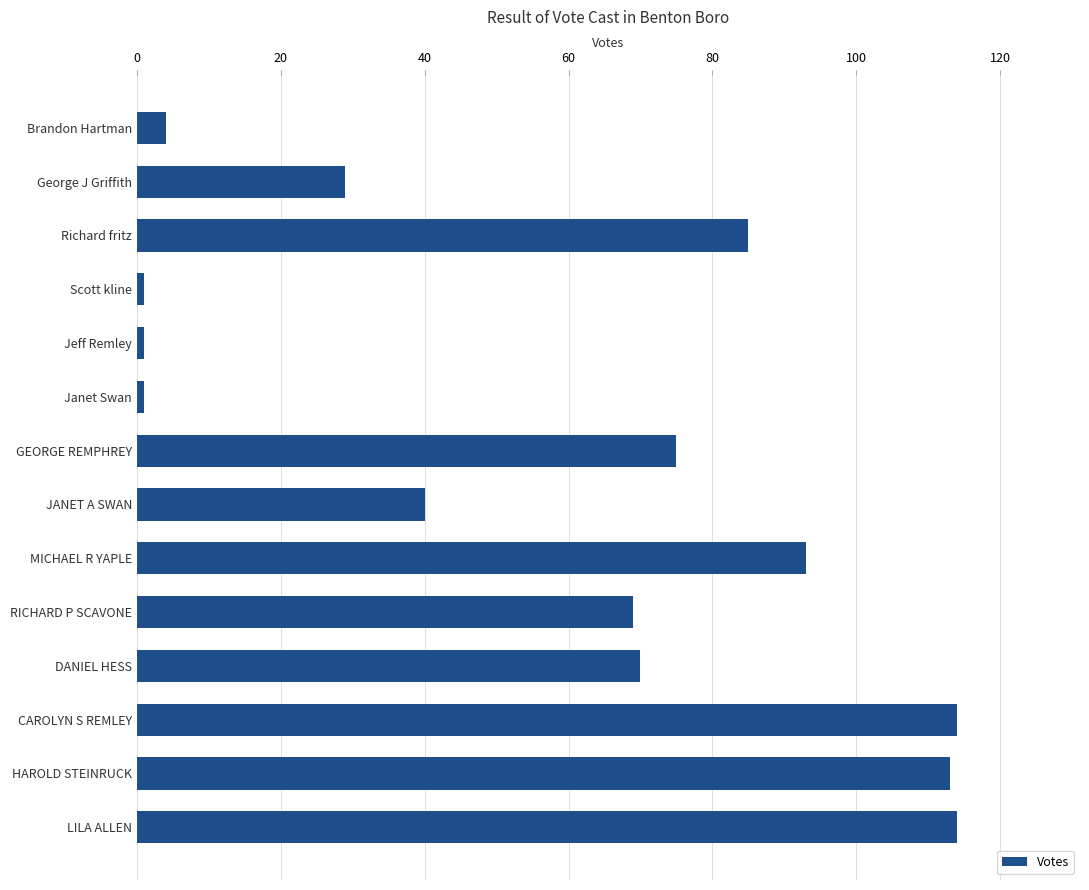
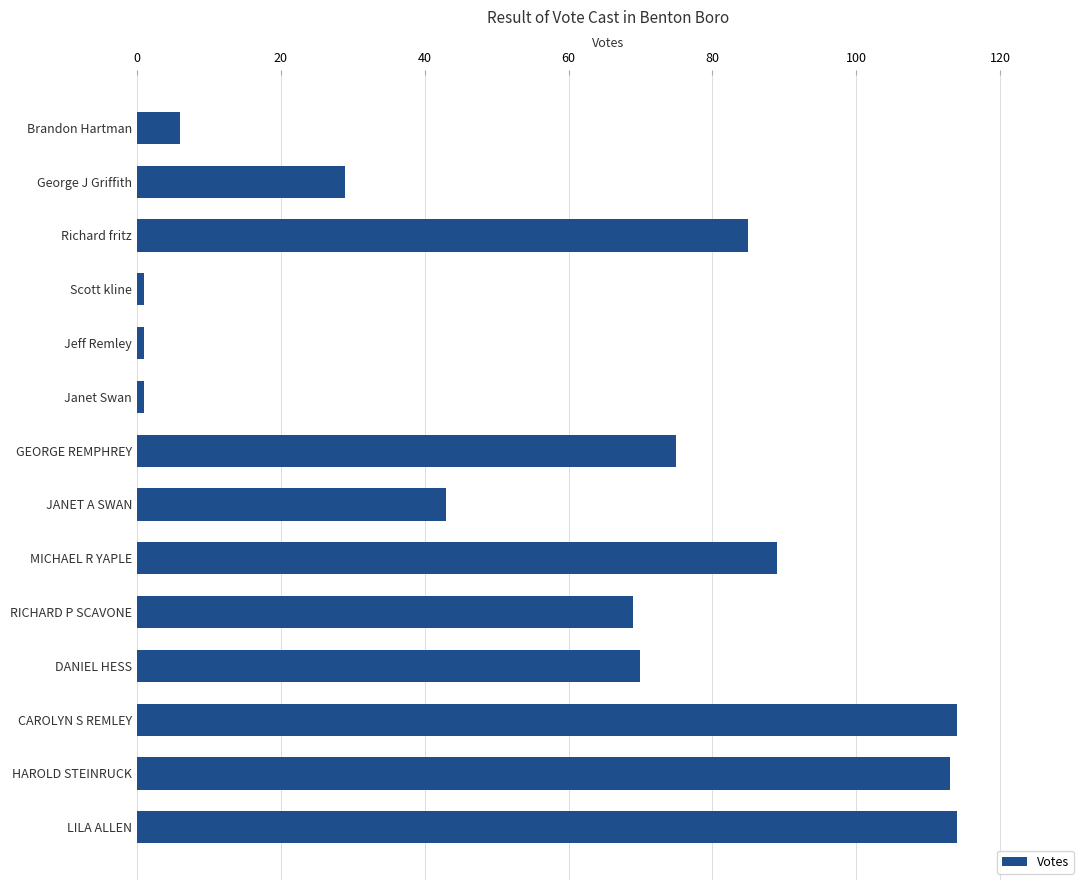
Brandon Hartman: 4 -> 6
JANET A SWAN: 40 -> 43
MICHAEL R YAPLE: 93 -> 89
